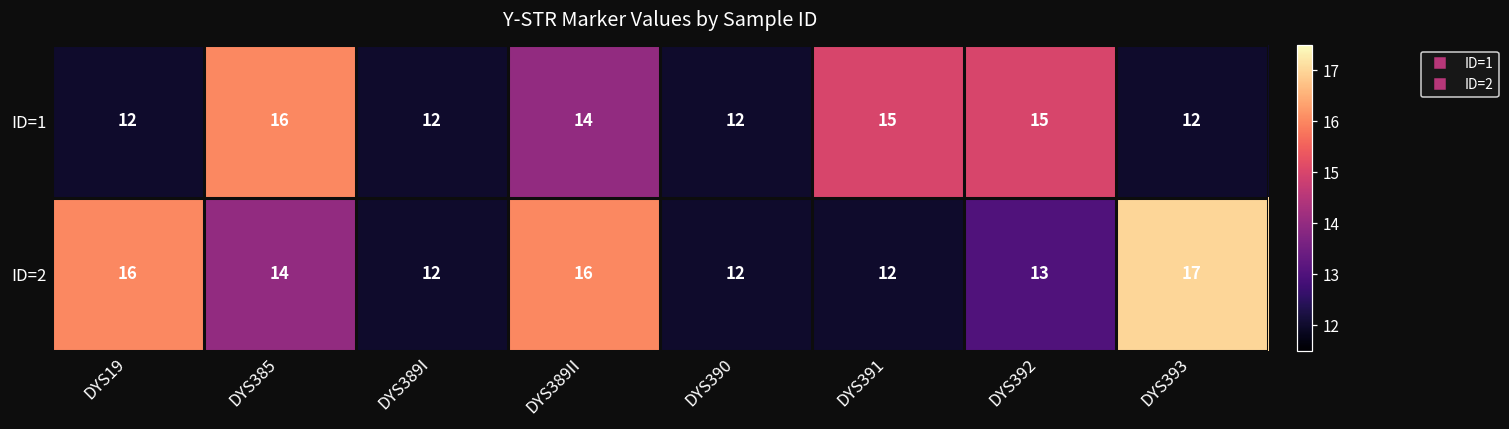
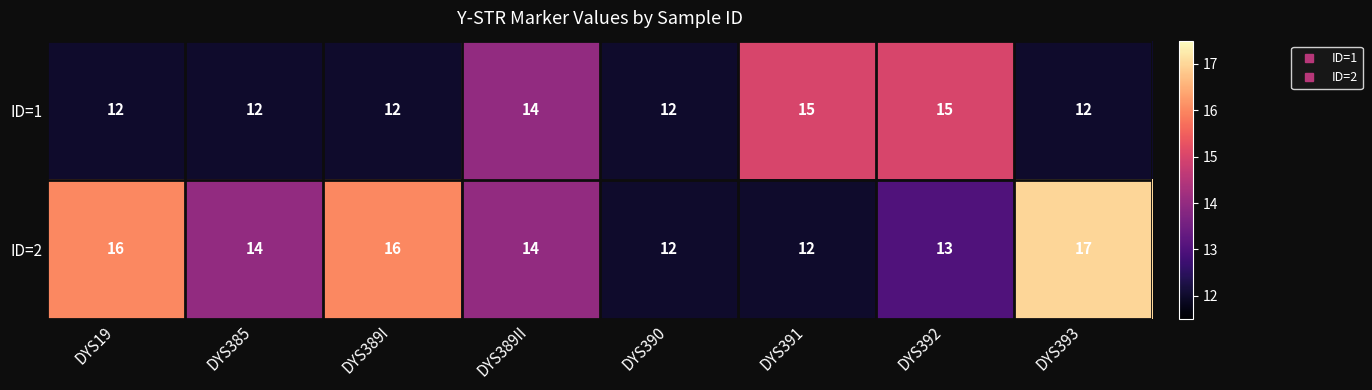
ID=1, DYS385: 16 -> 12
ID=2, DYS389I: 12 -> 16
ID=2, DYS389II: 16 -> 14
